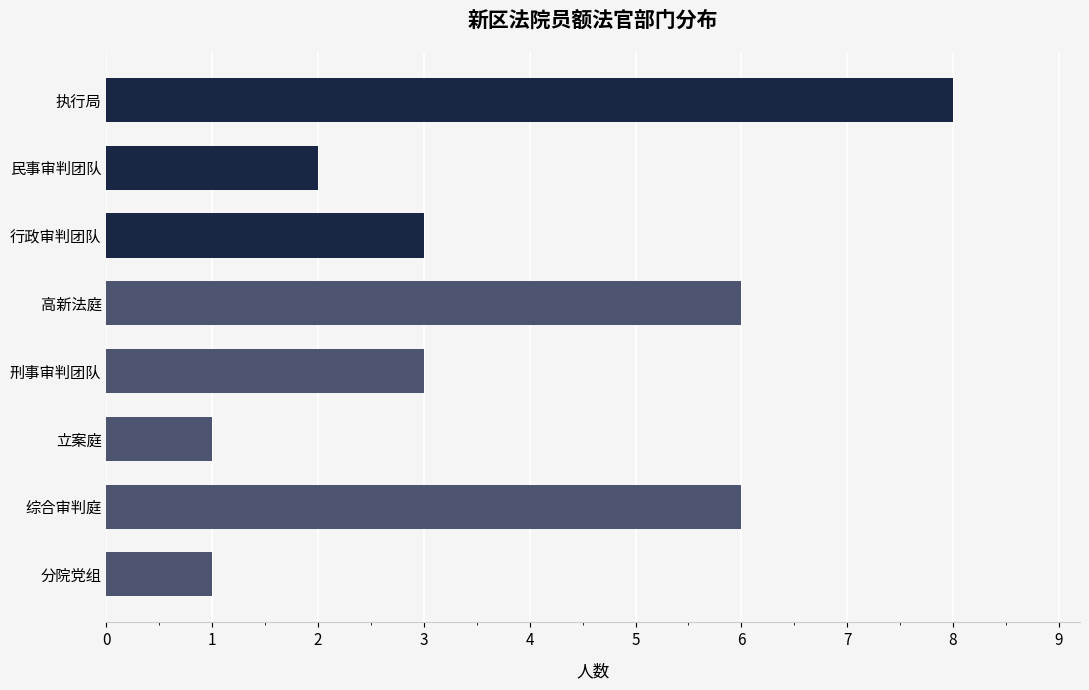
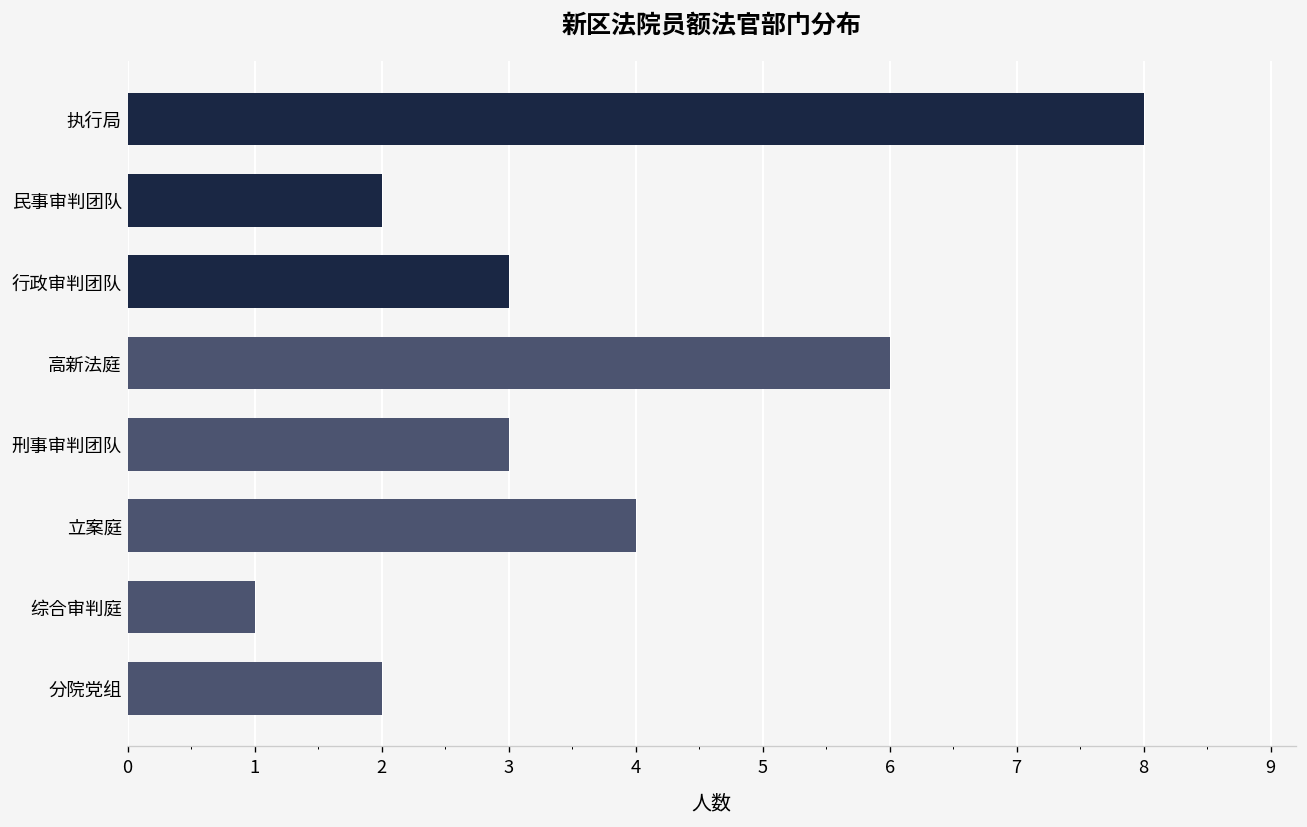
立案庭: 1 -> 4
综合审判庭: 6 -> 1
分院党组: 1 -> 2
